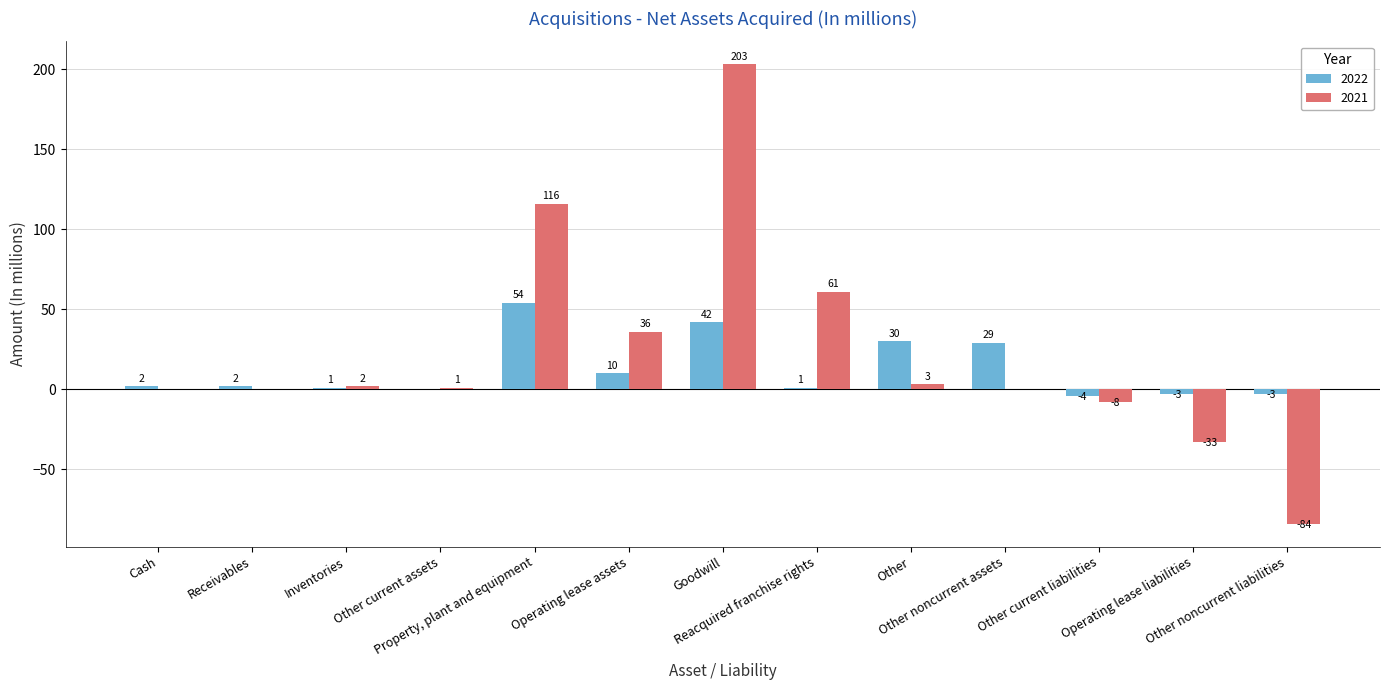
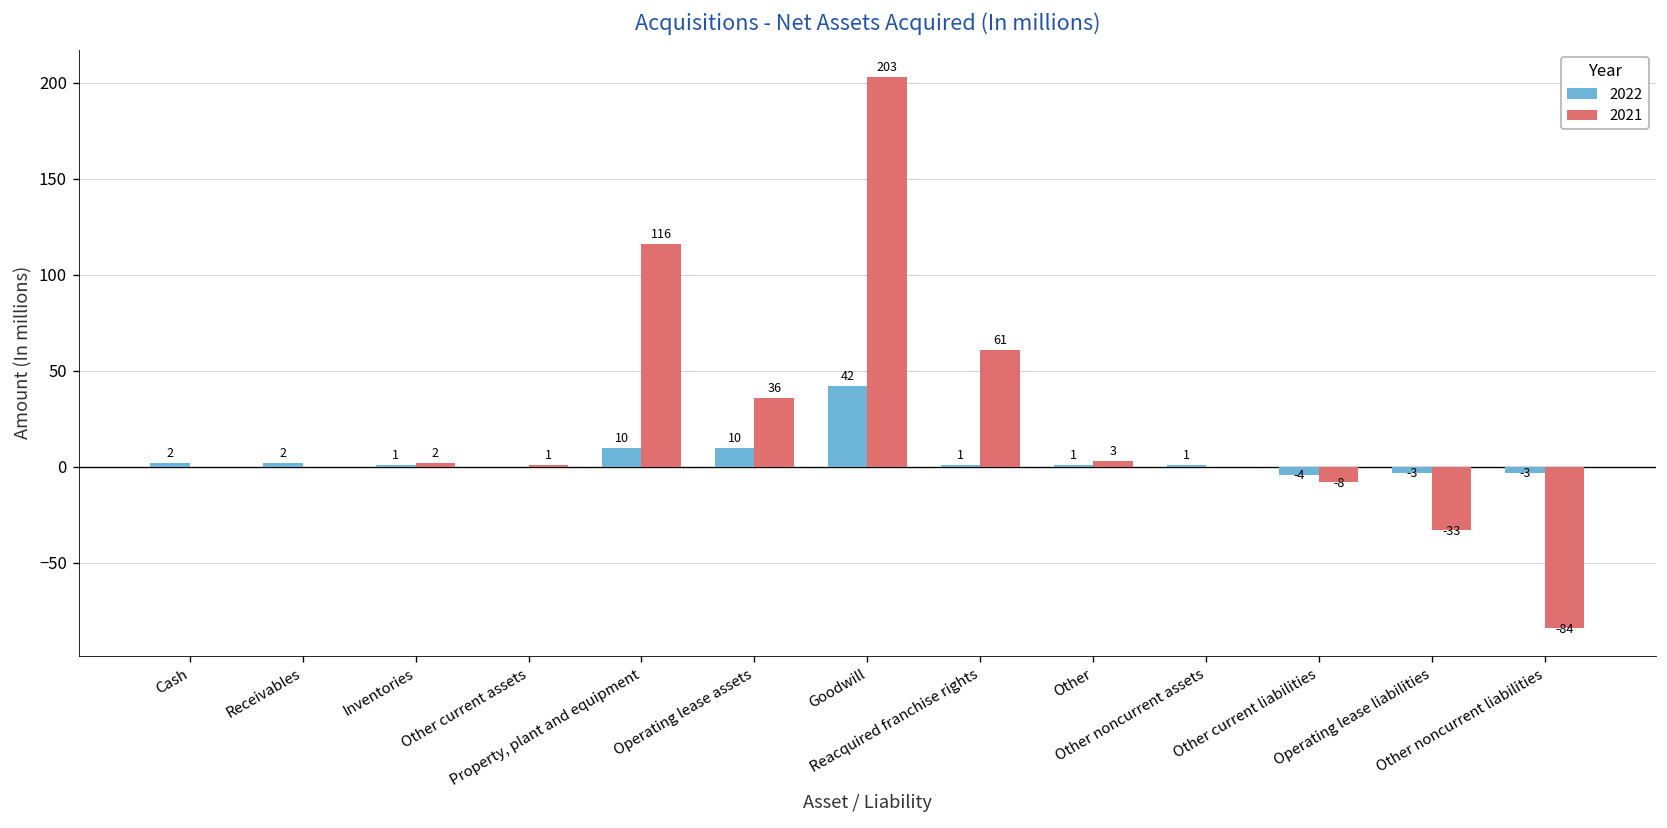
2022, Property, plant and equipment: 54 -> 10
2022, Other: 30 -> 1
2022, Other noncurrent assets: 29 -> 1
